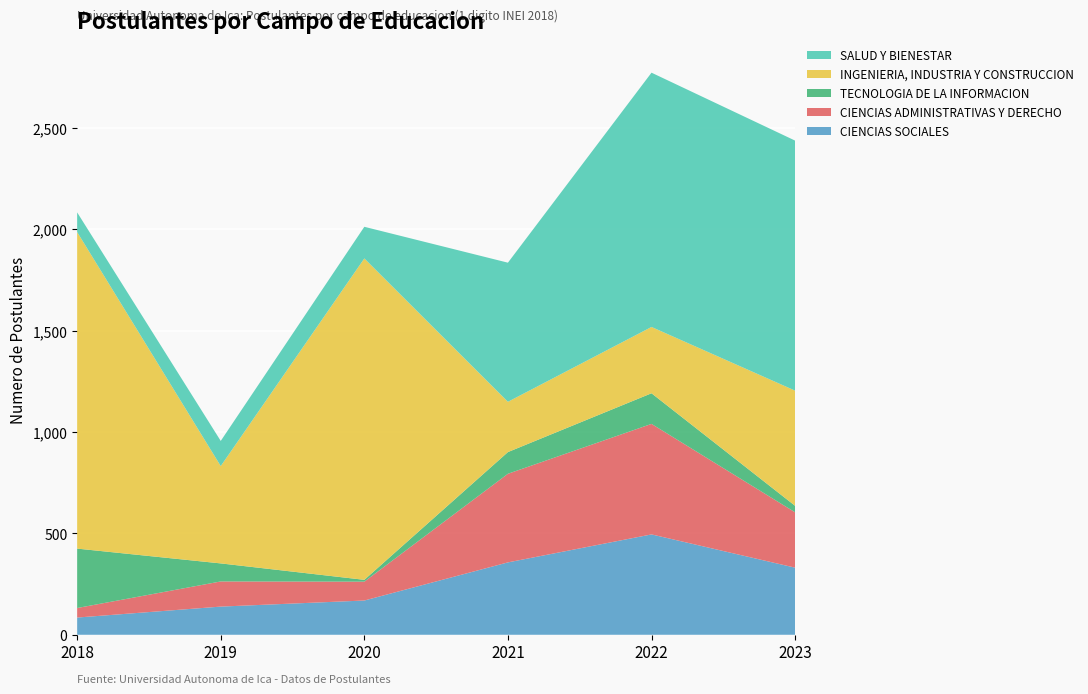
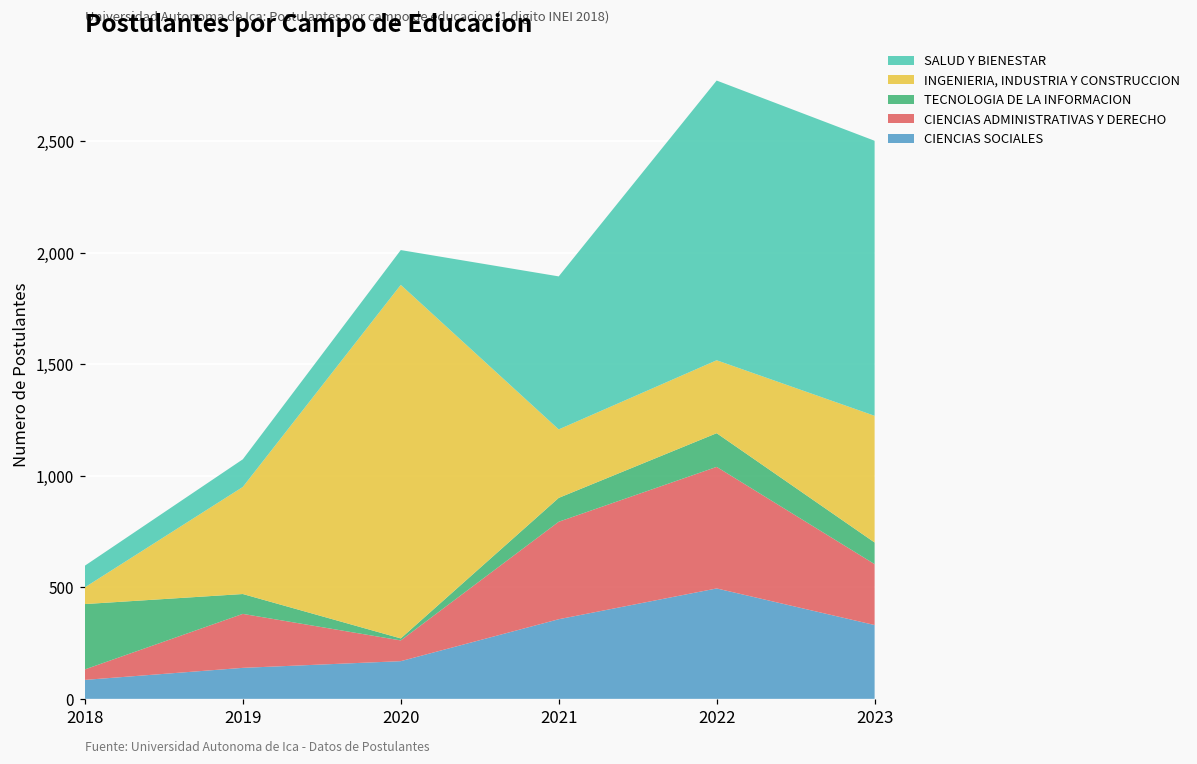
INGENIERIA, INDUSTRIA Y CONSTRUCCION, 2018: 1,560 -> 80
CIENCIAS ADMINISTRATIVAS Y DERECHO, 2019: 120 -> 240
INGENIERIA, INDUSTRIA Y CONSTRUCCION, 2021: 250 -> 310
TECNOLOGIA DE LA INFORMACION, 2023: 30 -> 100
